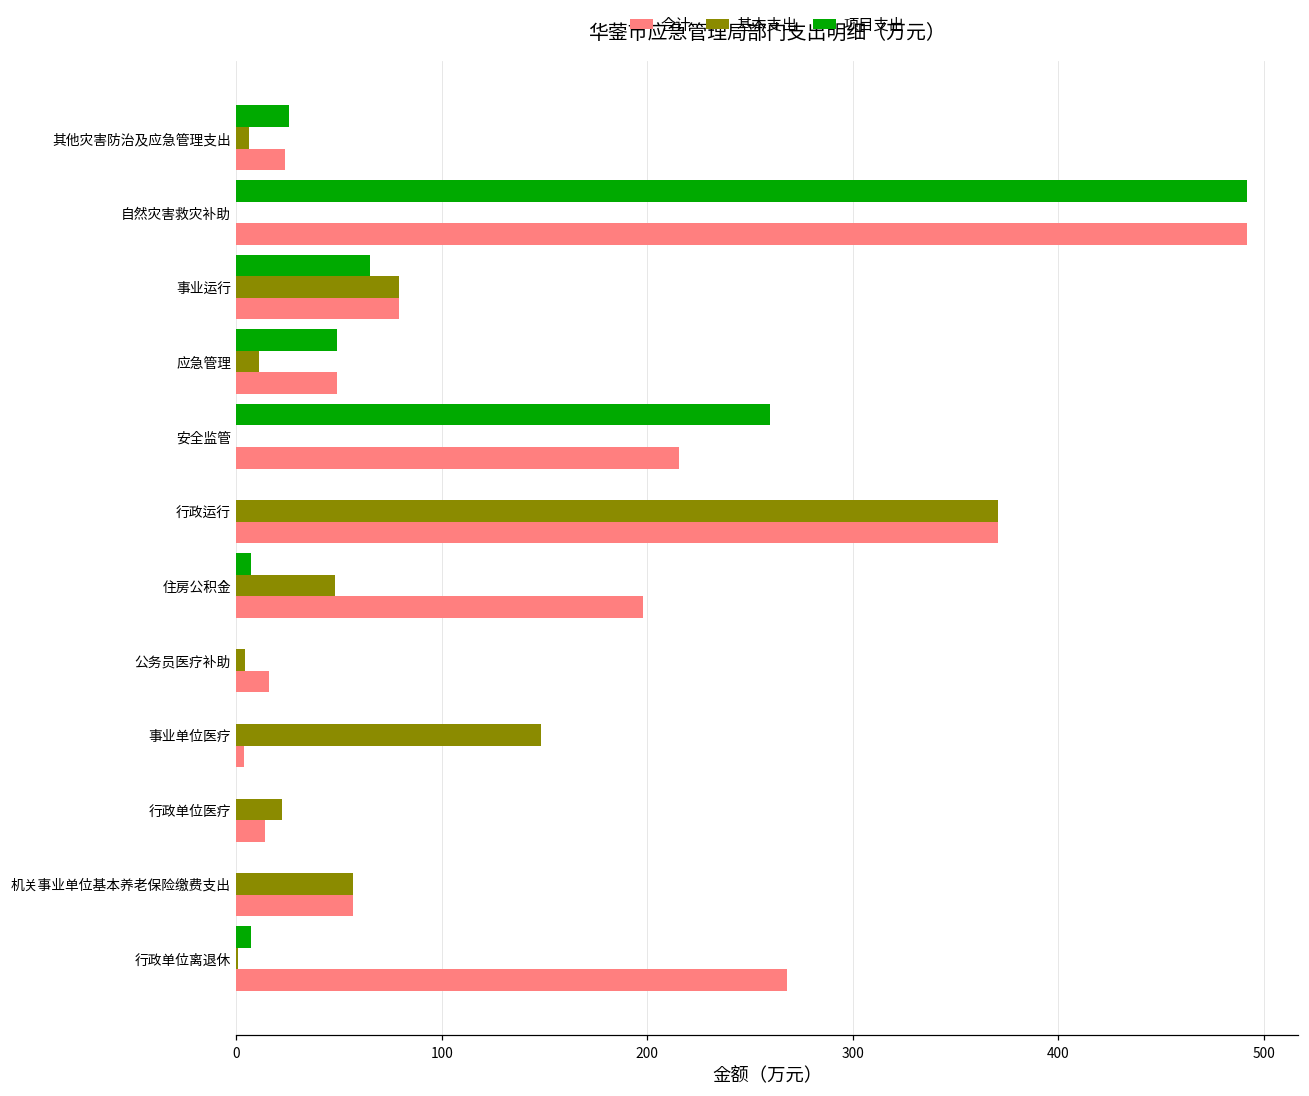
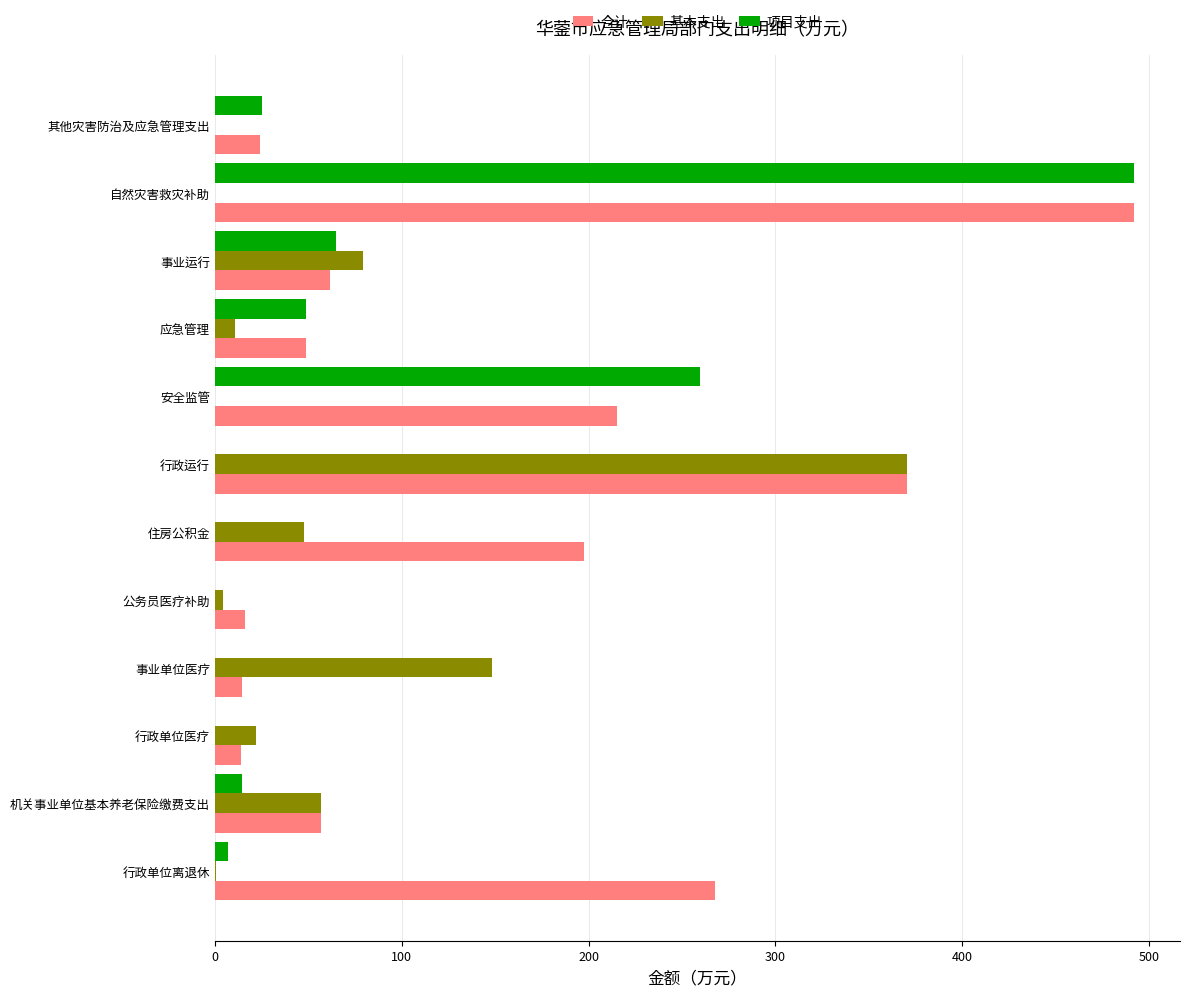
基本支出, 其他灾害防治及应急管理支出: 6 -> 0
合计, 事业运行: 79 -> 62
项目支出, 住房公积金: 7 -> 0
合计, 事业单位医疗: 4 -> 15
项目支出, 机关事业单位基本养老保险缴费支出: 0 -> 15
